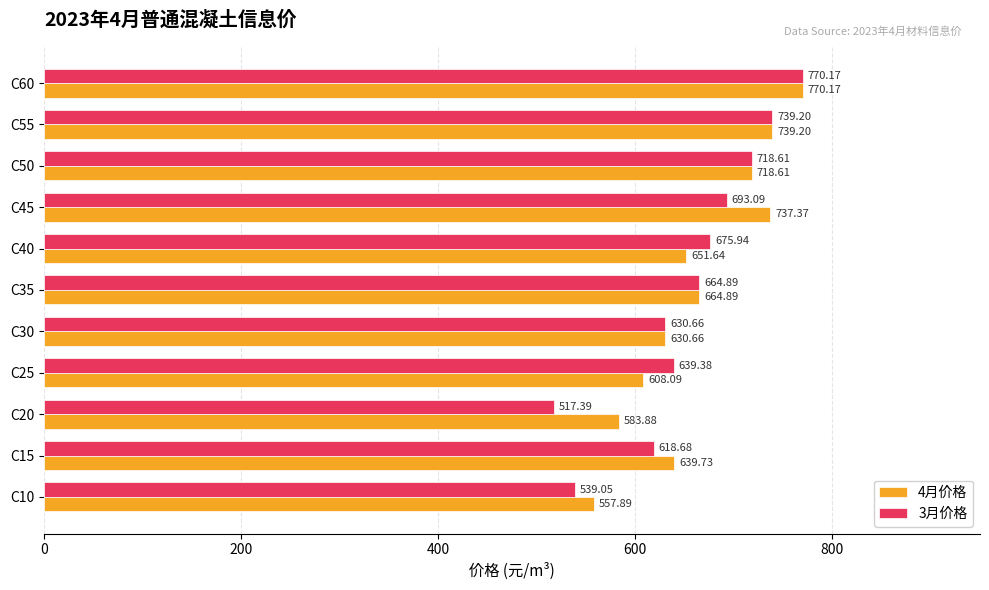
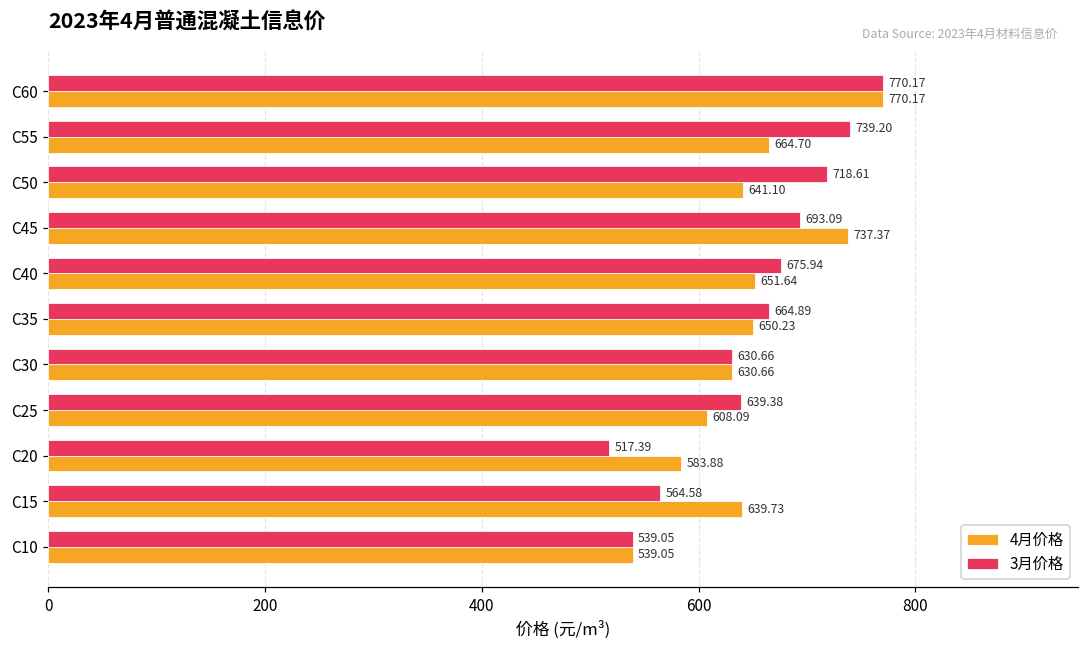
4月价格, C55: 739.20 -> 664.70
4月价格, C50: 718.61 -> 641.10
4月价格, C35: 664.89 -> 650.23
3月价格, C15: 618.68 -> 564.58
4月价格, C10: 557.89 -> 539.05
